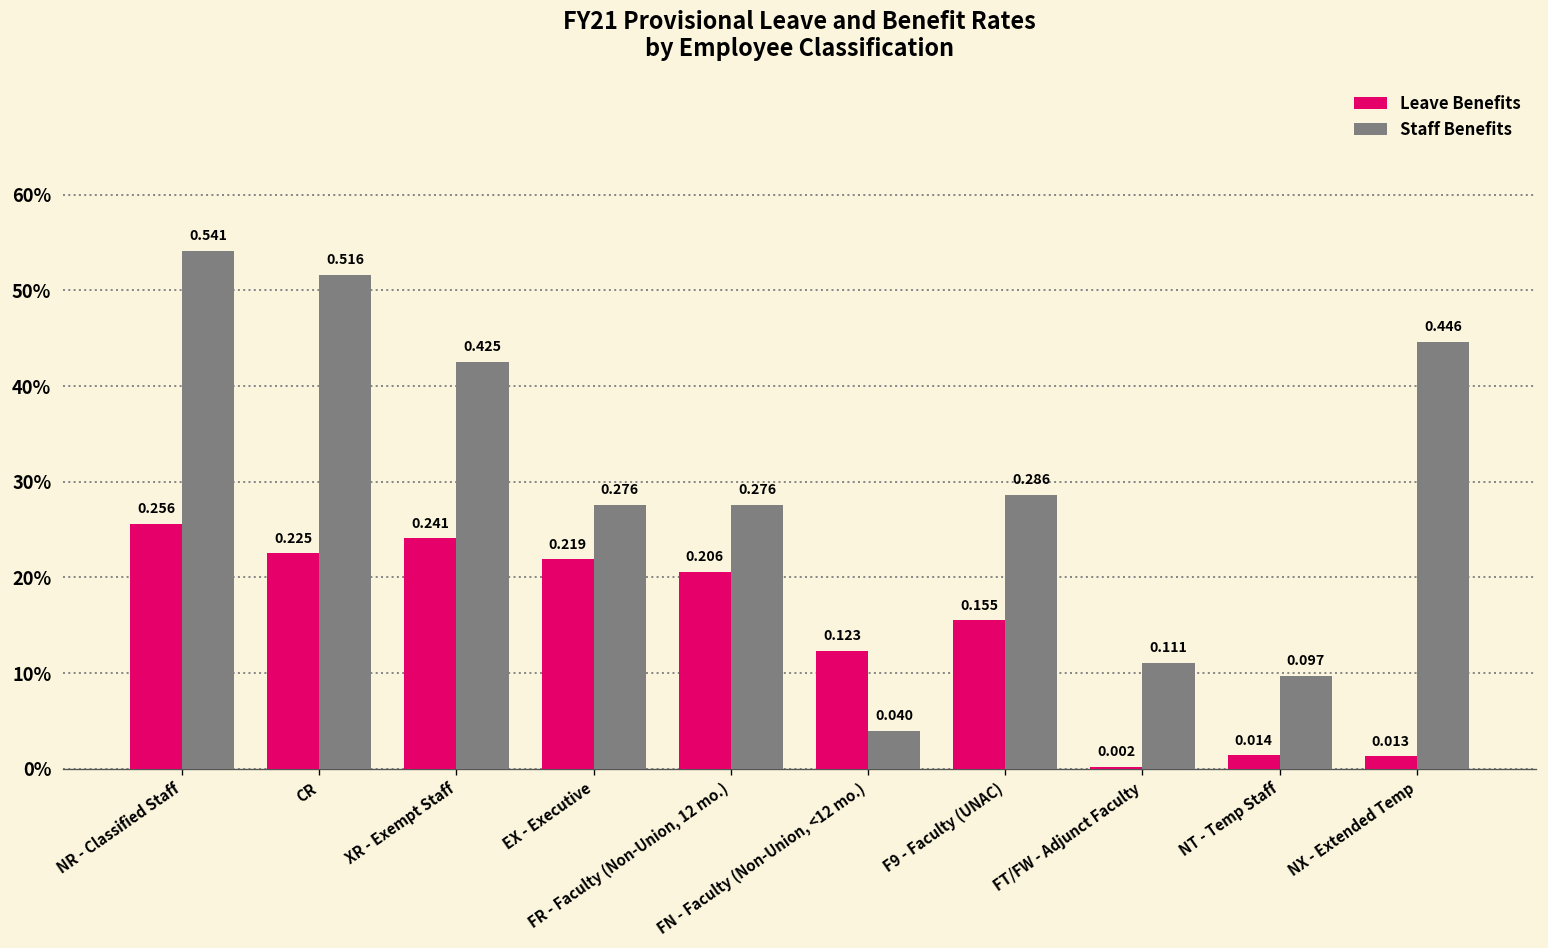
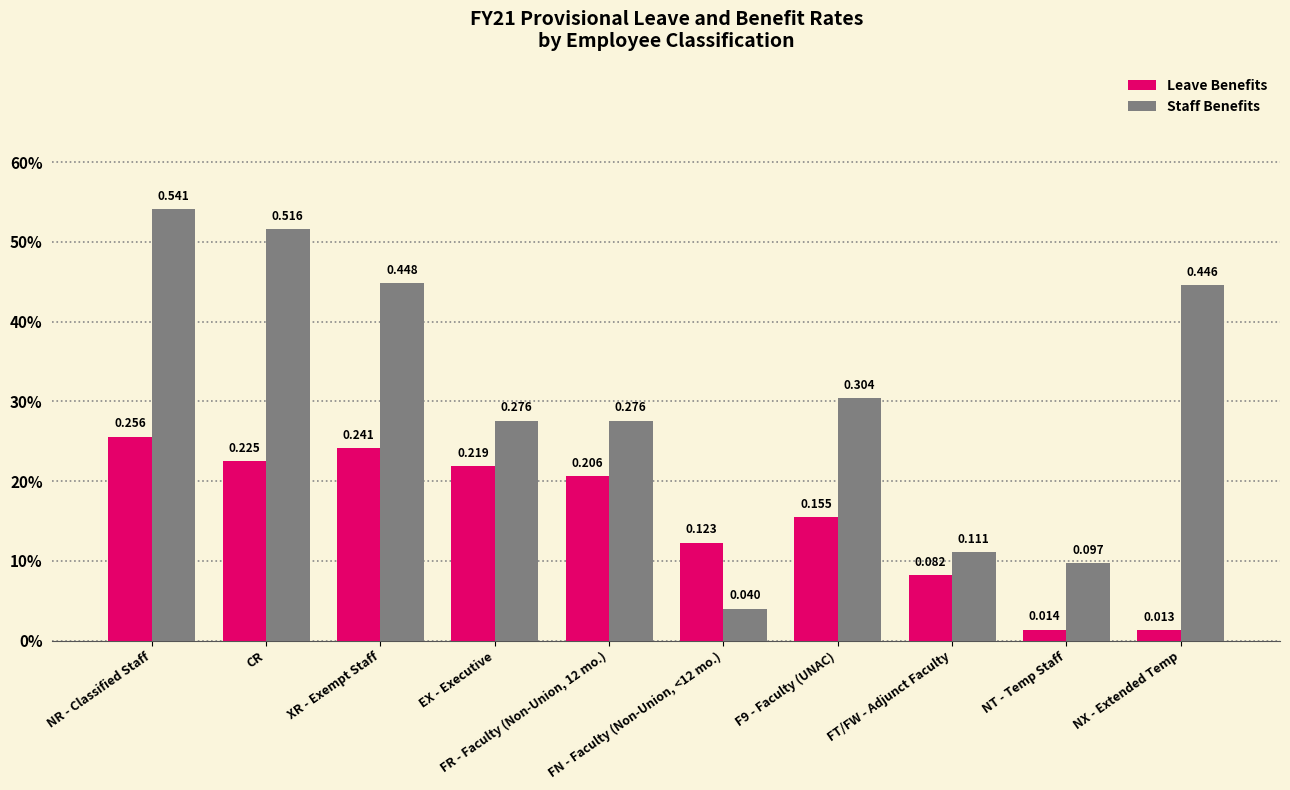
Staff Benefits, XR - Exempt Staff: 0.425 -> 0.448
Staff Benefits, F9 - Faculty (UNAC): 0.286 -> 0.304
Leave Benefits, FT/FW - Adjunct Faculty: 0.002 -> 0.082
